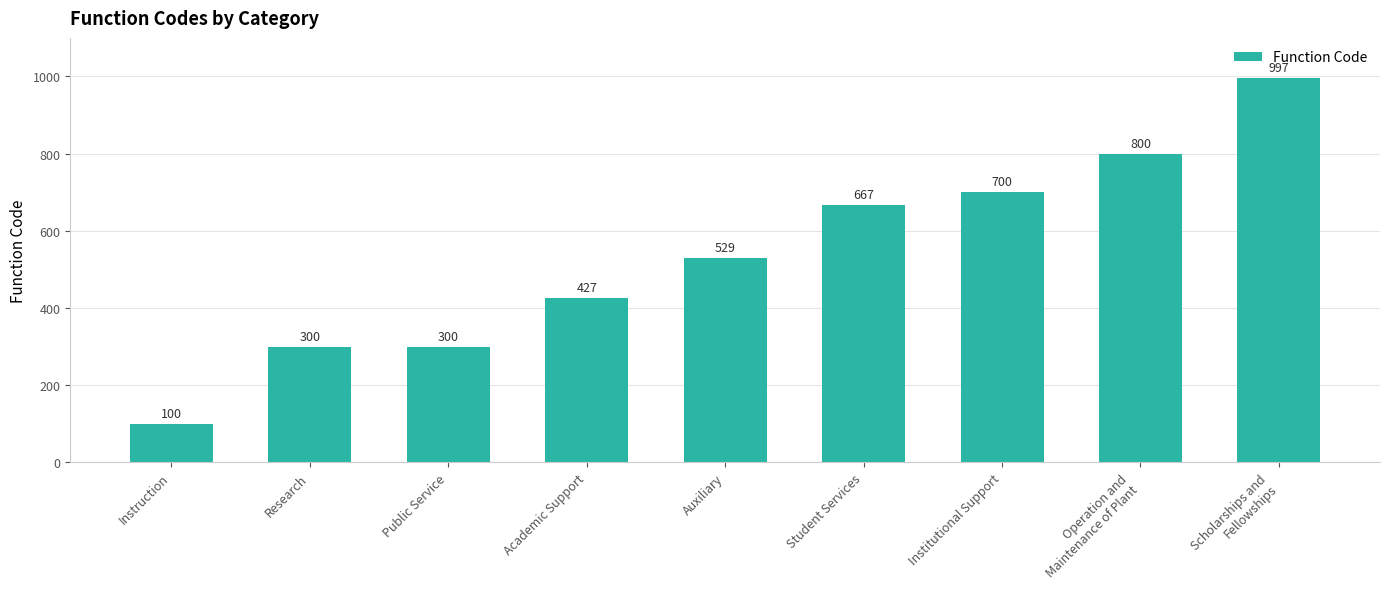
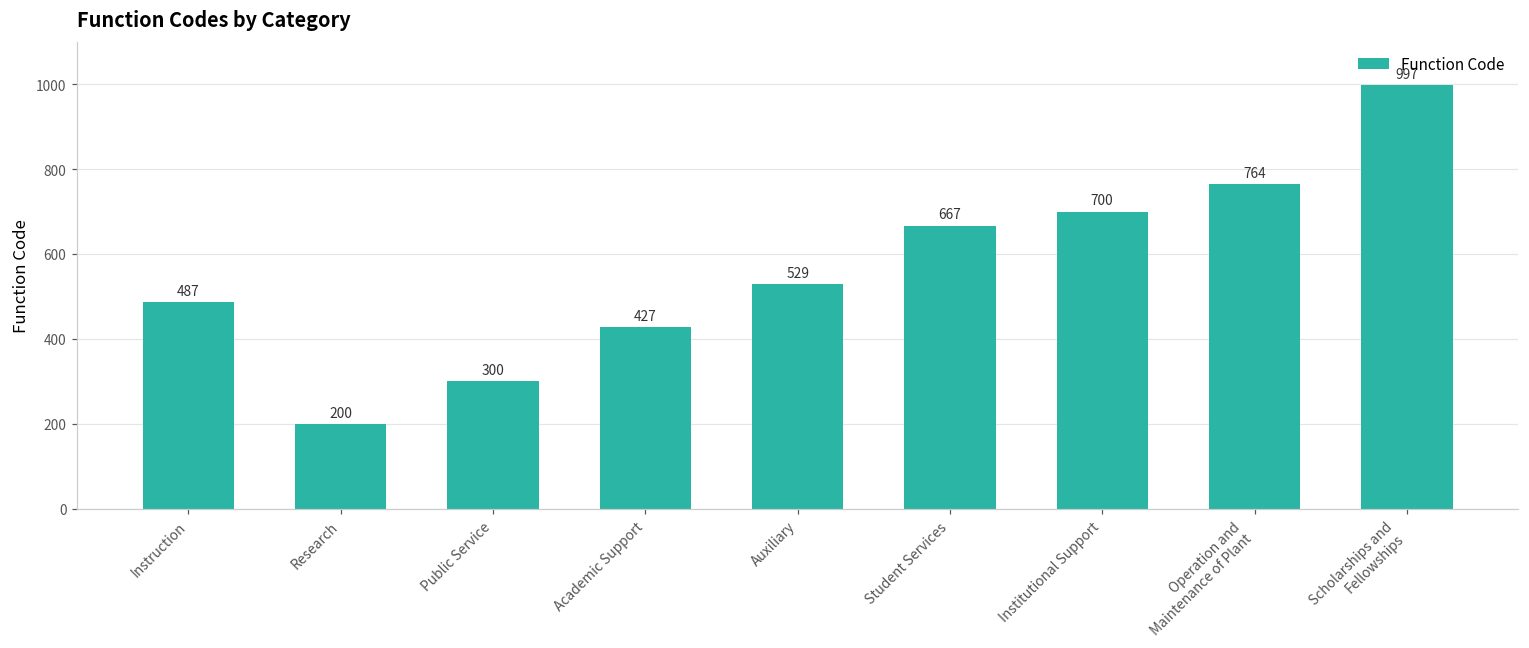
Instruction: 100 -> 487
Research: 300 -> 200
Operation and Maintenance of Plant: 800 -> 764
